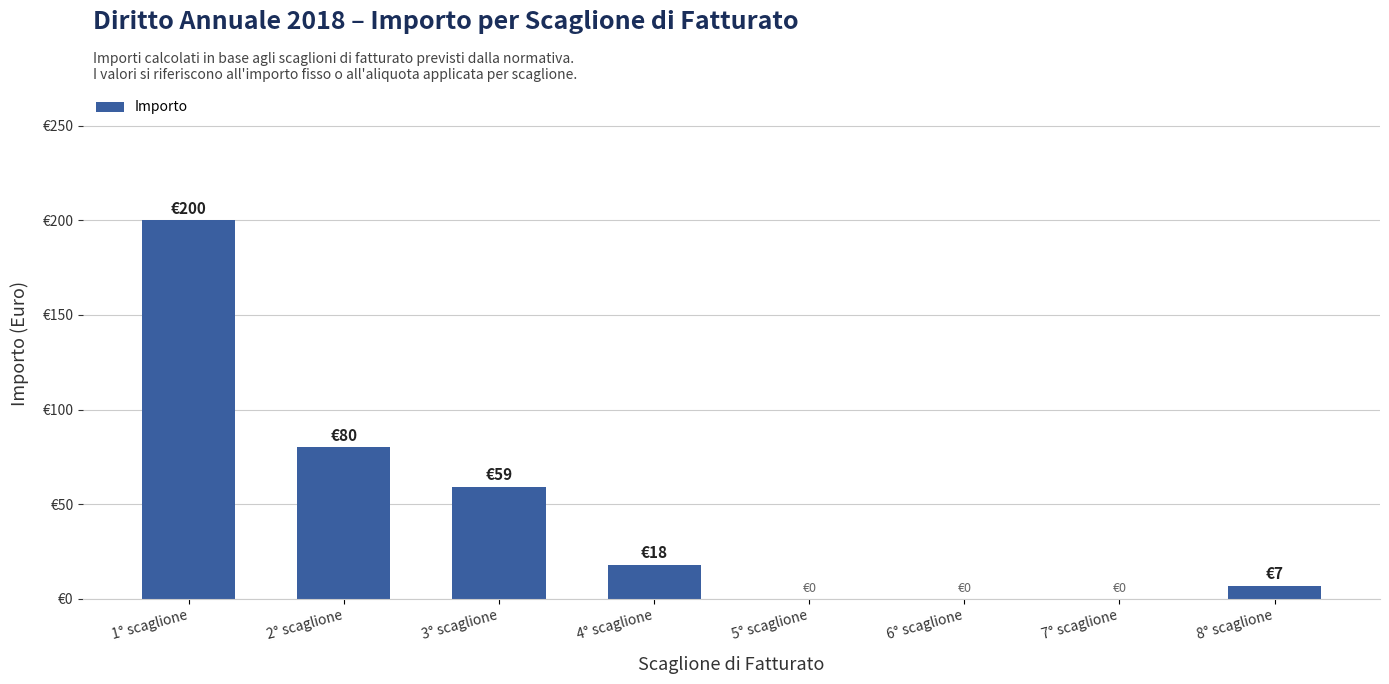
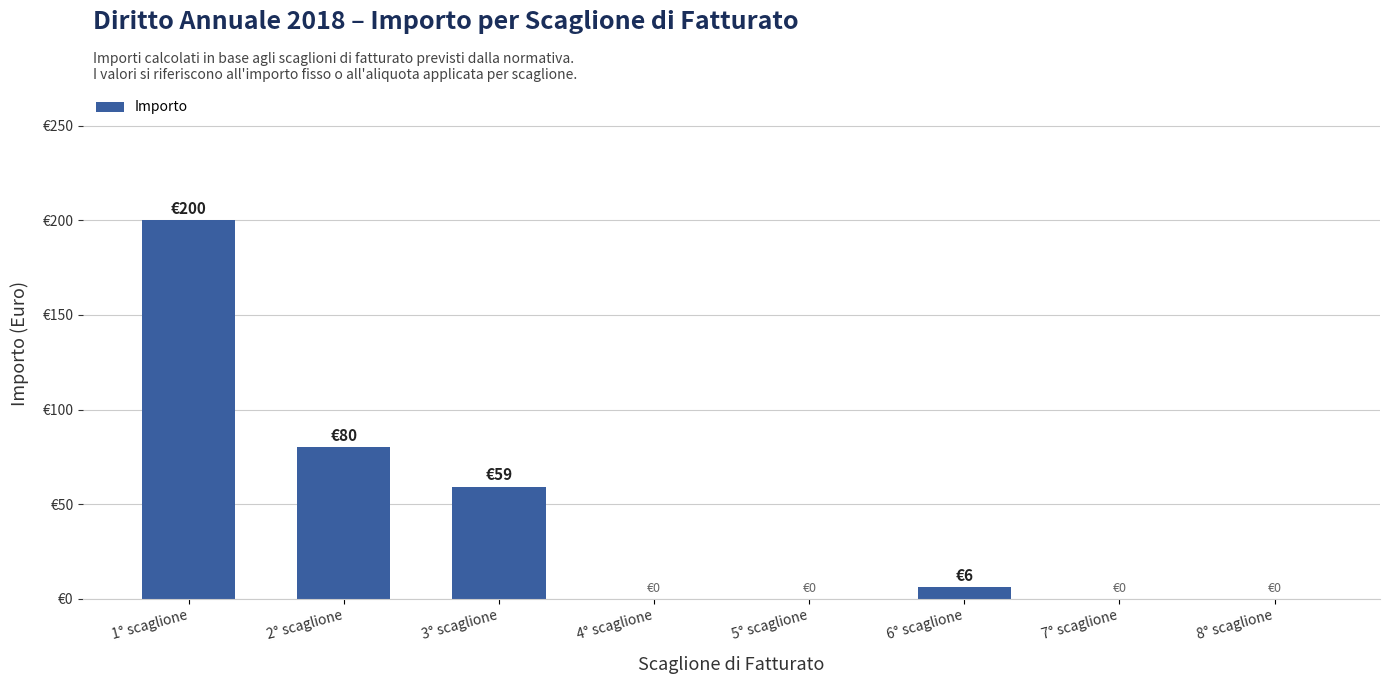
4° scaglione: €18 -> €0
6° scaglione: €0 -> €6
8° scaglione: €7 -> €0
